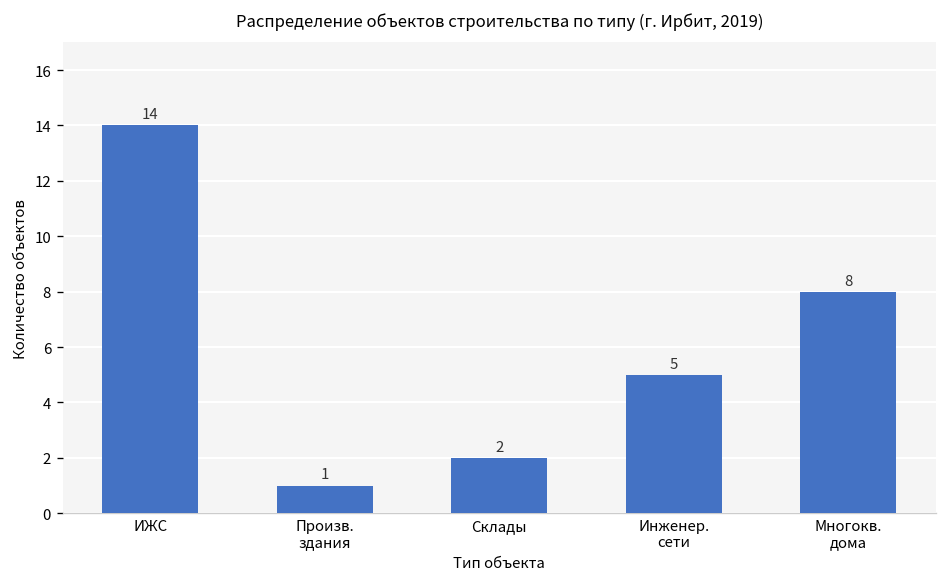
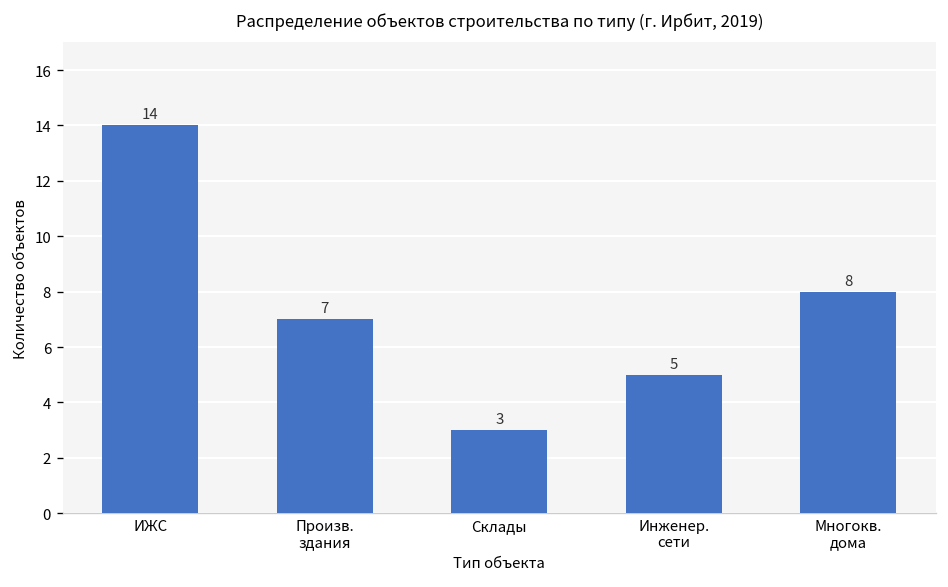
Произв. здания: 1 -> 7
Склады: 2 -> 3
